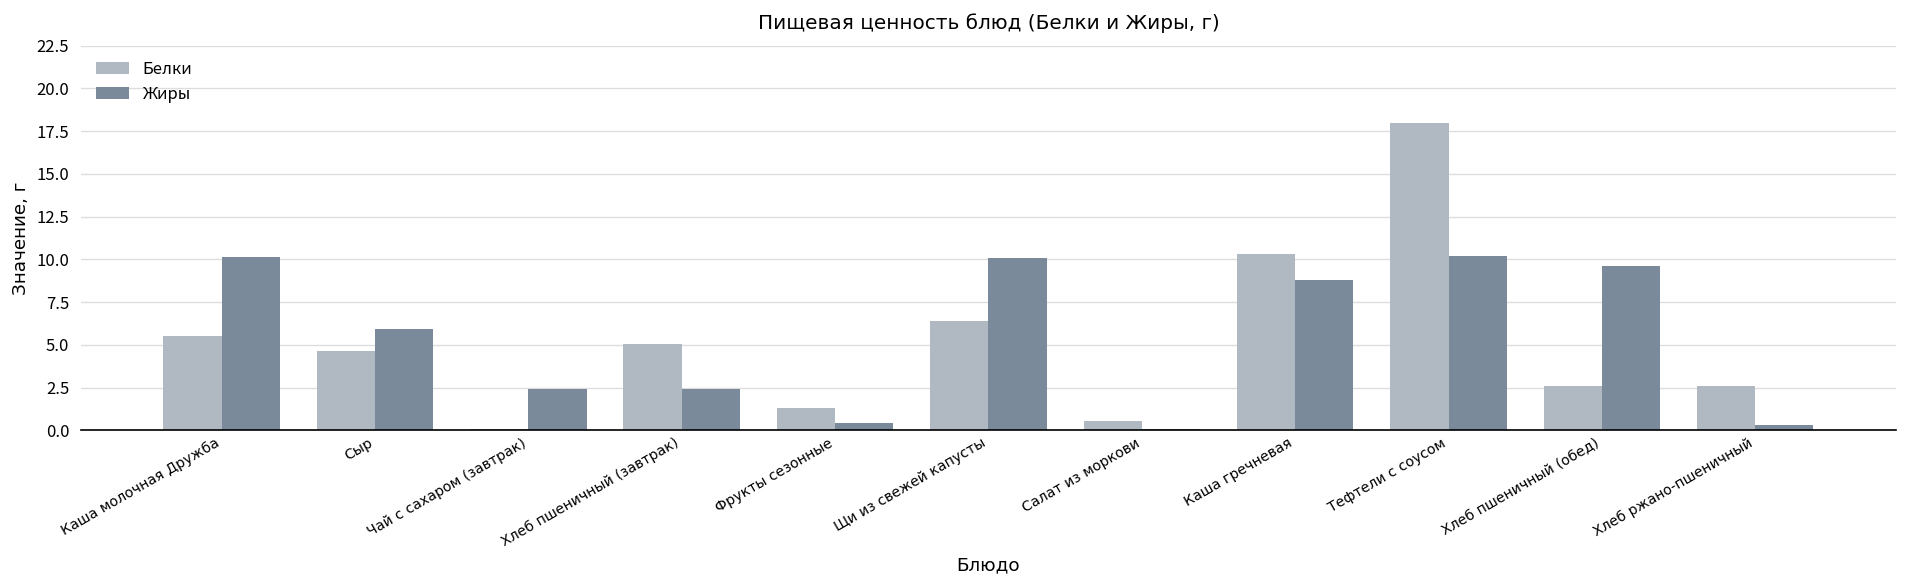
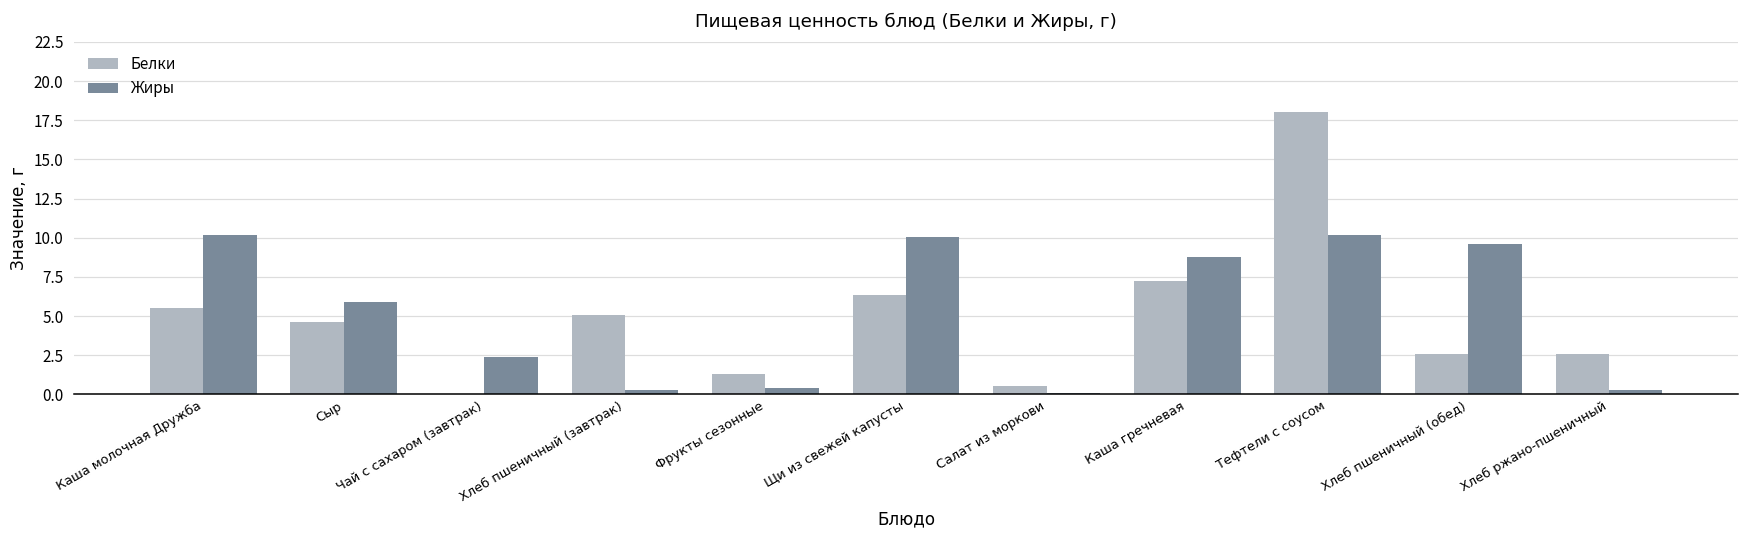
Жиры, Хлеб пшеничный (завтрак): 2.4 -> 0.3
Белки, Каша гречневая: 10.3 -> 7.2
